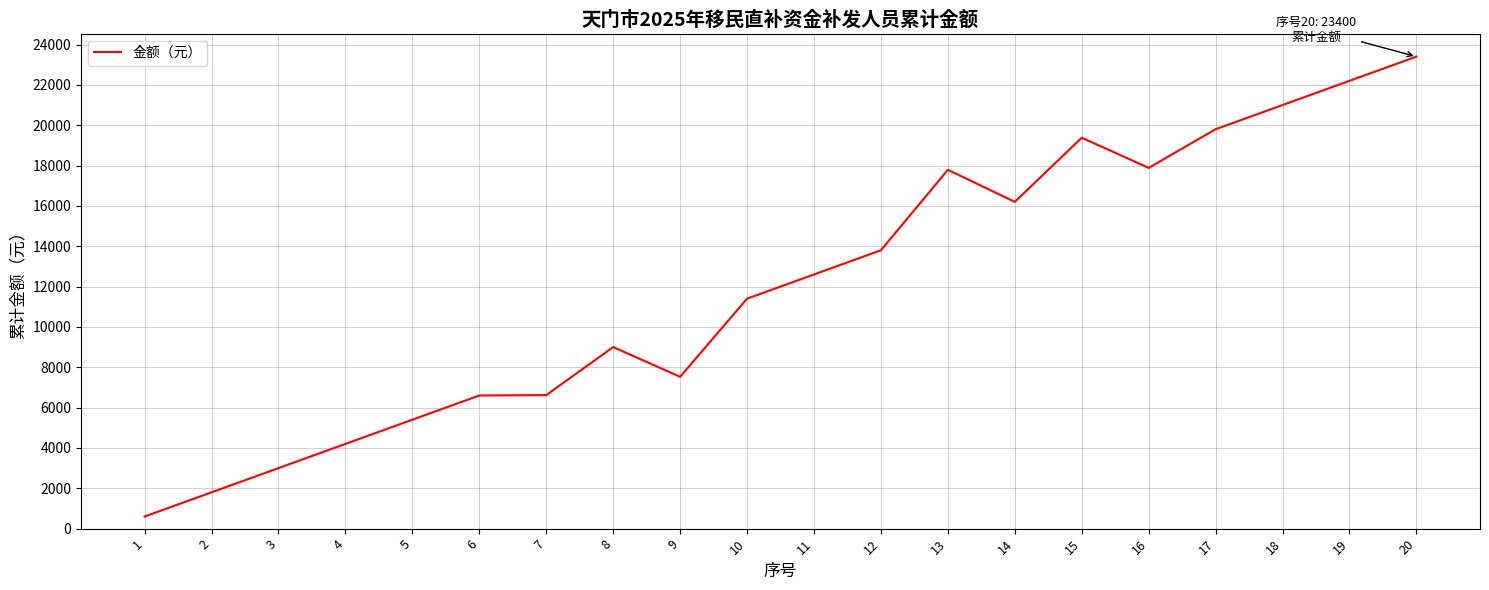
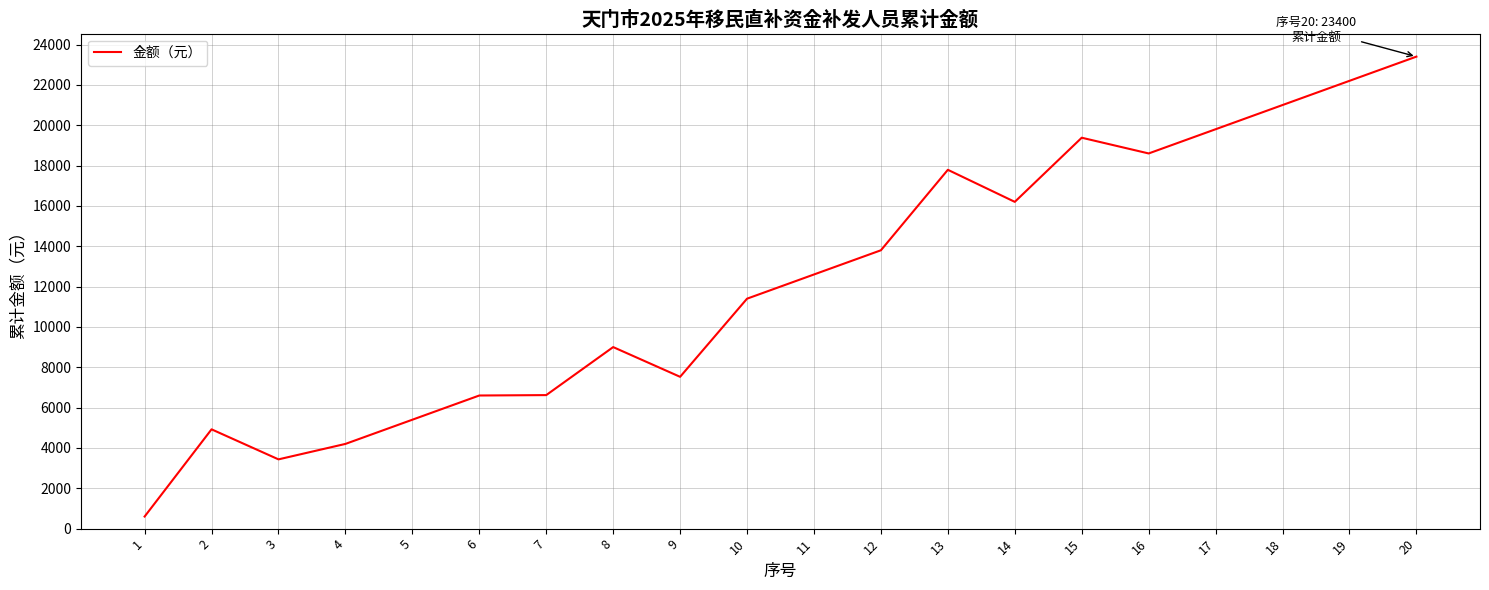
2: 1800 -> 4900
3: 3000 -> 3400
16: 17900 -> 18600
